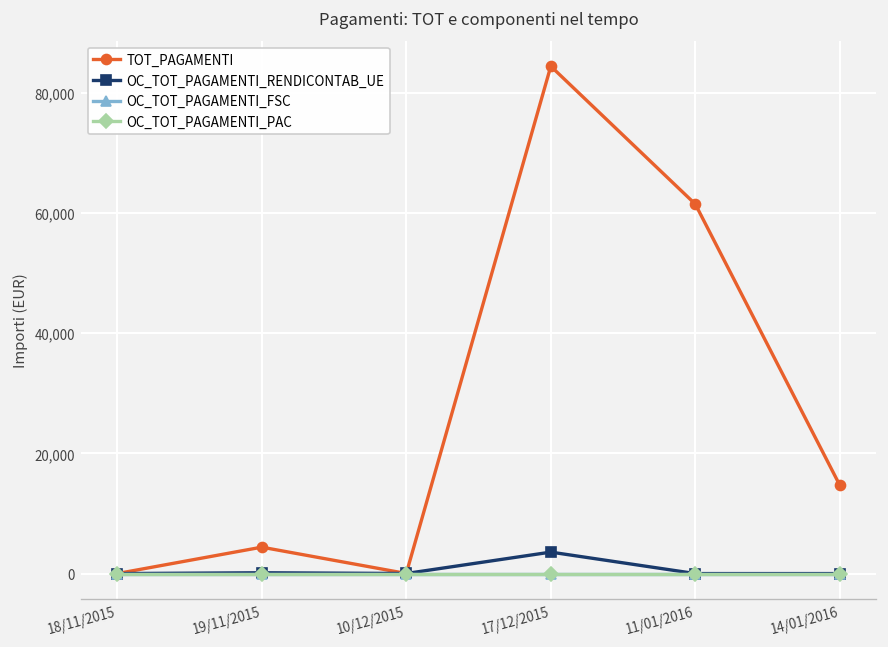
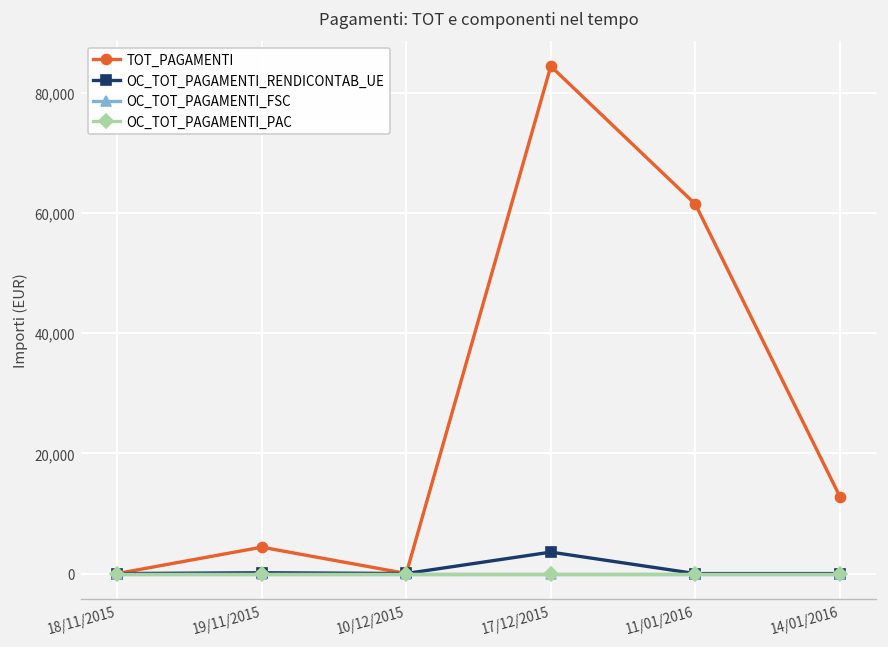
TOT_PAGAMENTI, 14/01/2016: 15,000 -> 13,000
